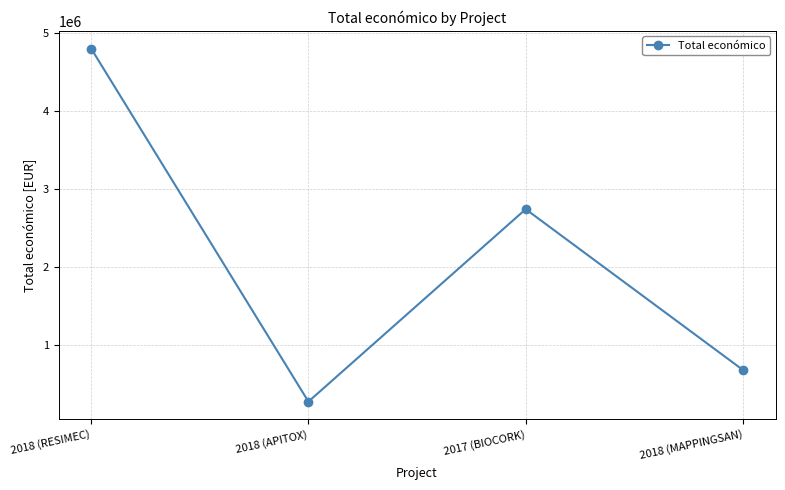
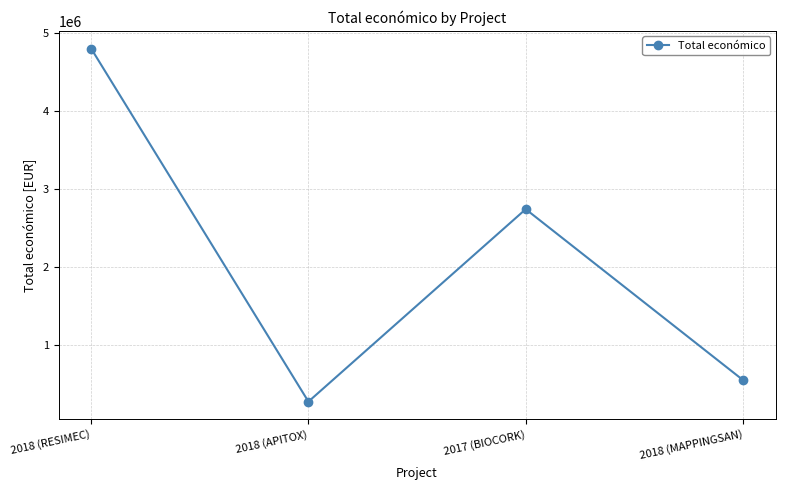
2018 (MAPPINGSAN): 700000 -> 500000
